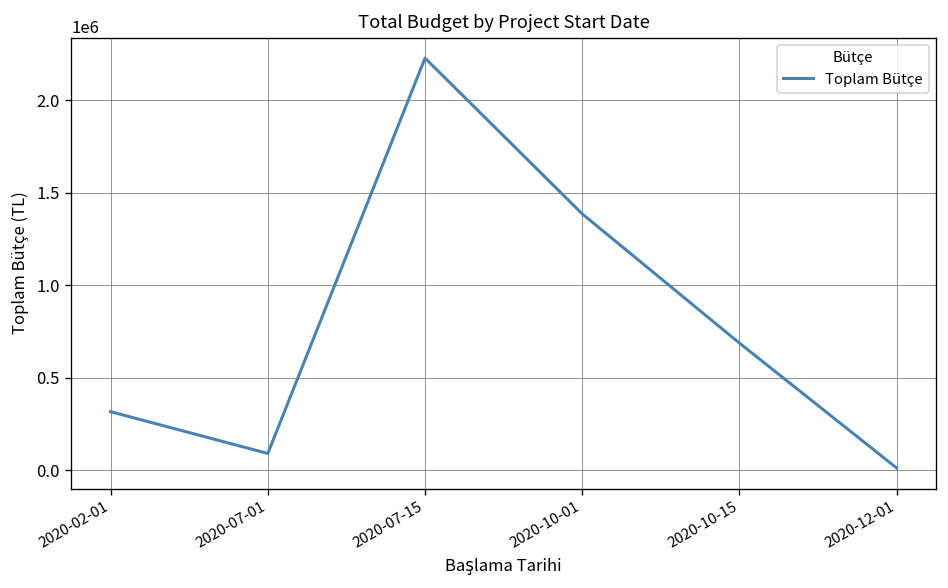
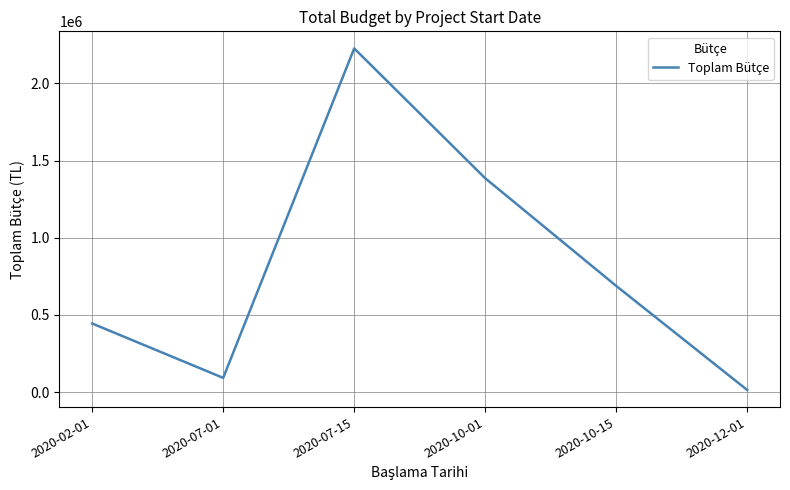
2020-02-01: 320000 -> 440000
